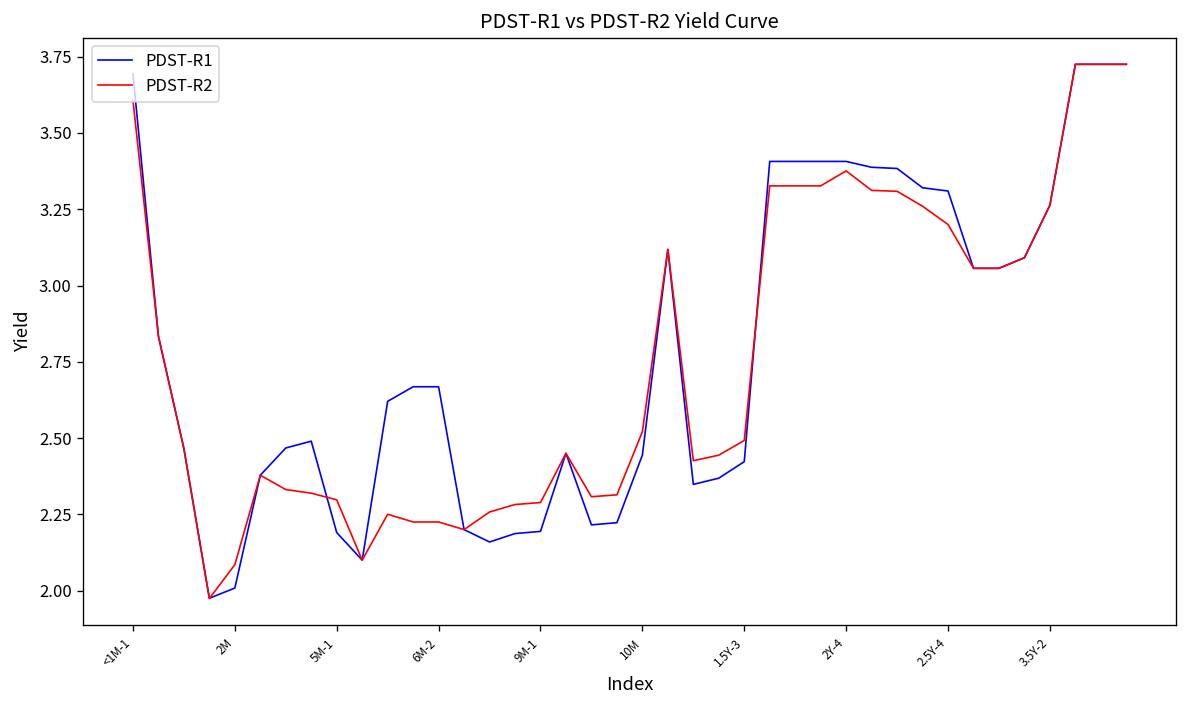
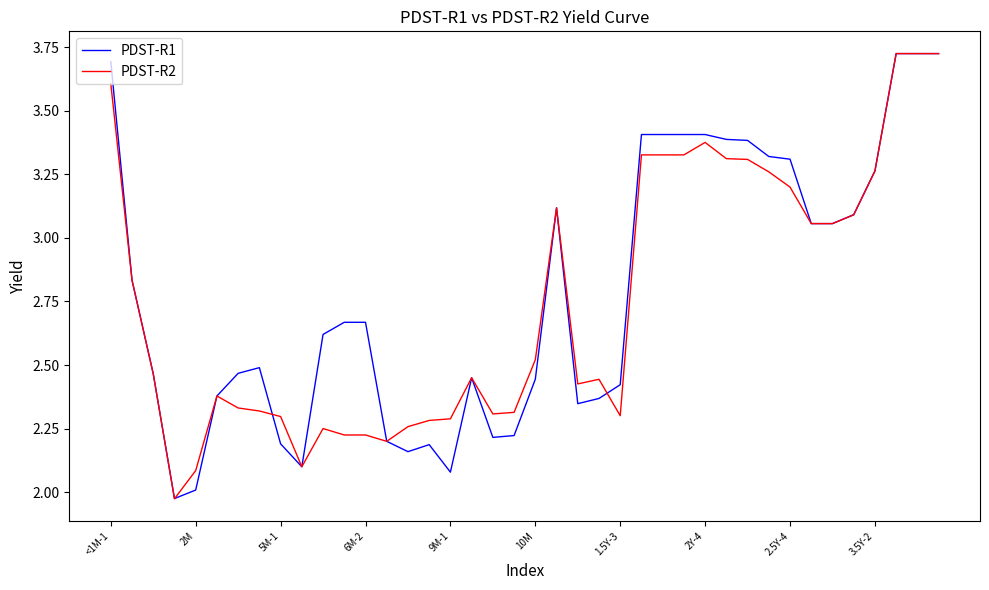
PDST-R1, 9M-1: 2.19 -> 2.08
PDST-R2, 1.5Y-3: 2.49 -> 2.30
